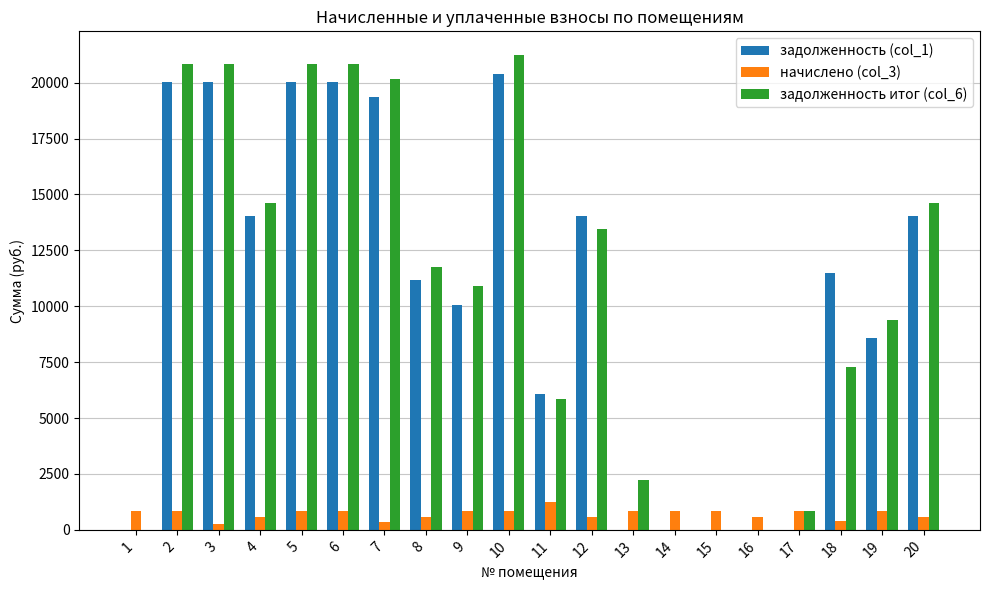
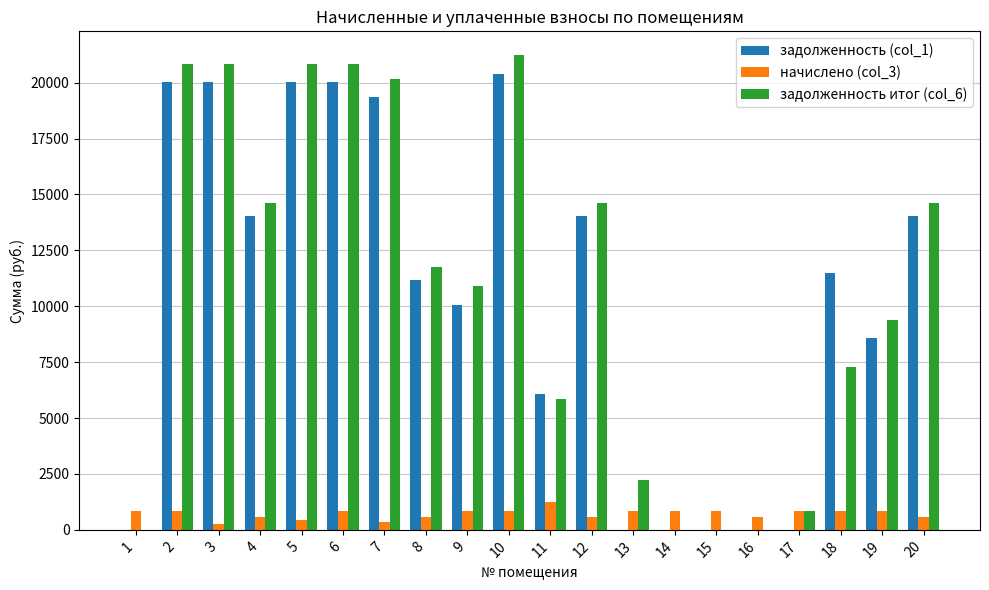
начислено (col_3), 5: 800 -> 400
задолженность итог (col_6), 12: 13400 -> 14600
начислено (col_3), 18: 400 -> 800
